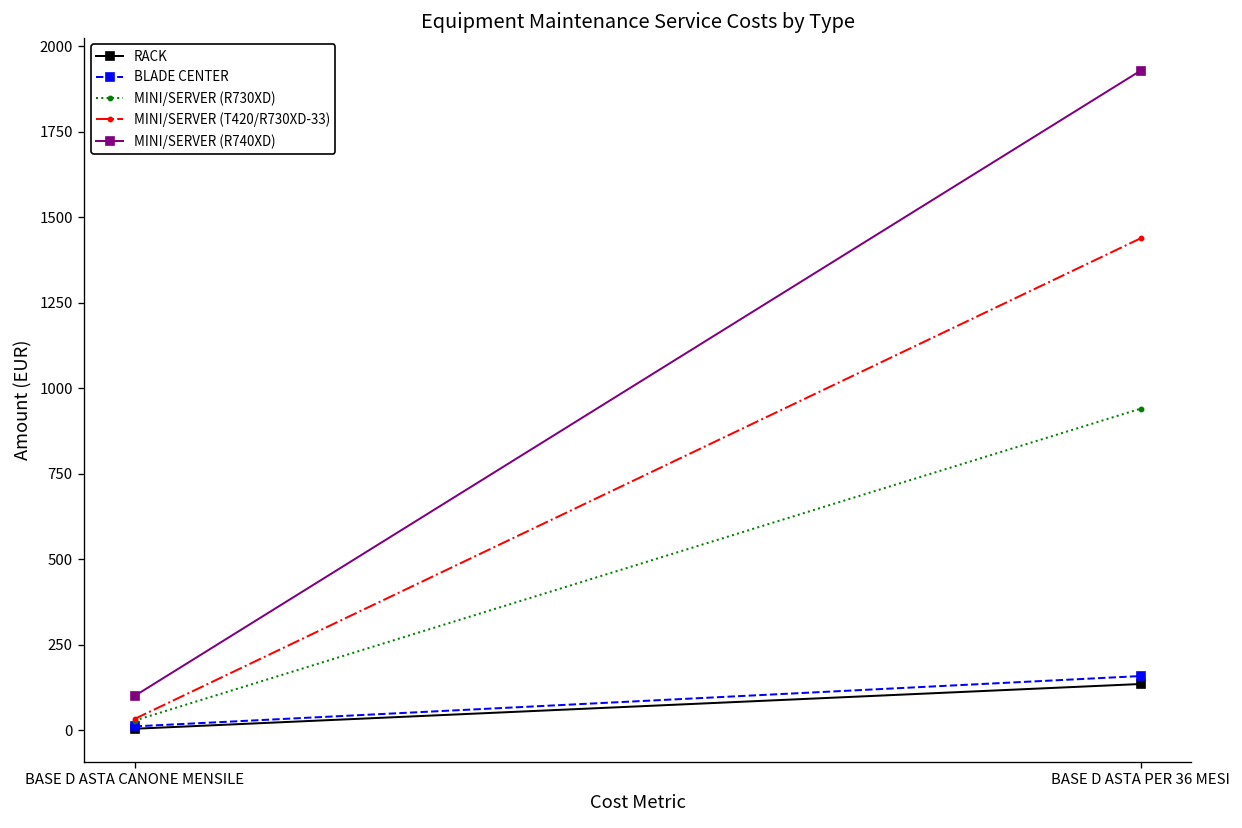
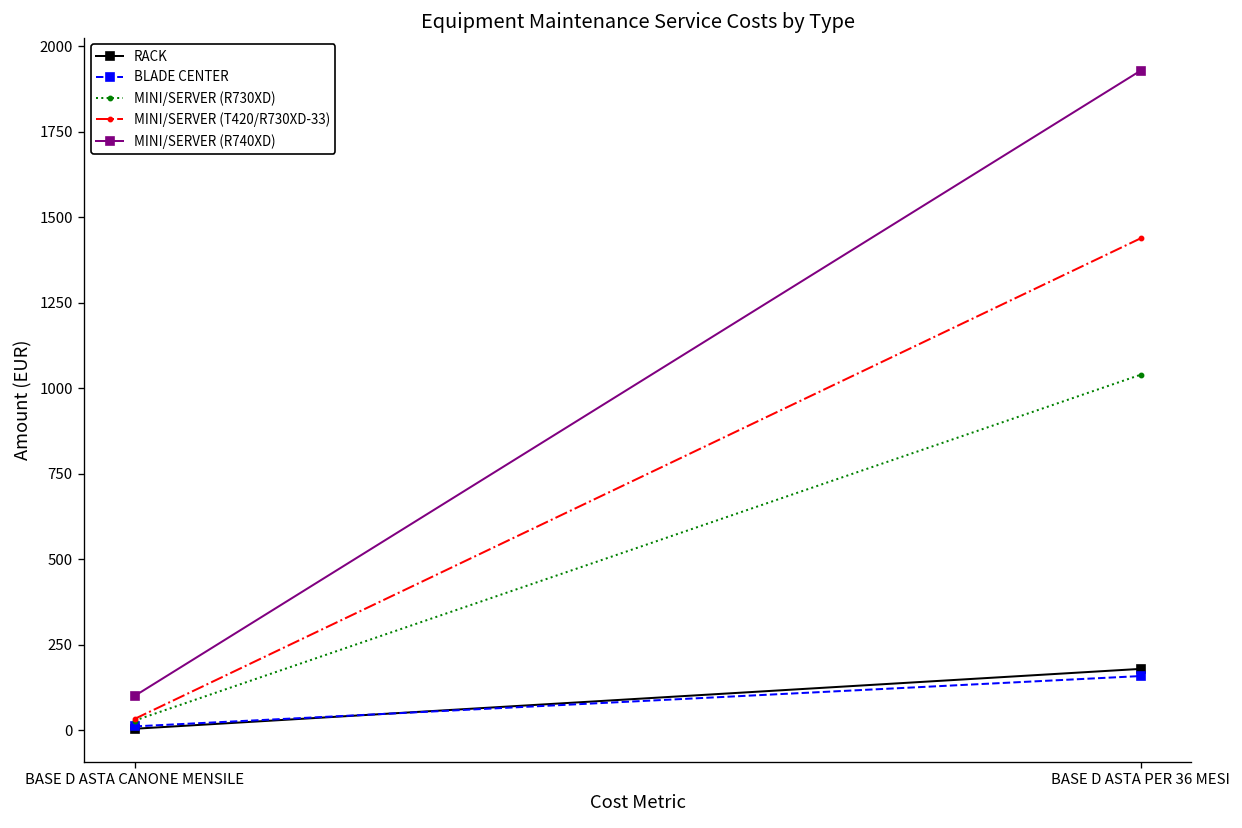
RACK, BASE D ASTA PER 36 MESI: 140 -> 180
MINI/SERVER (R730XD), BASE D ASTA PER 36 MESI: 940 -> 1040
